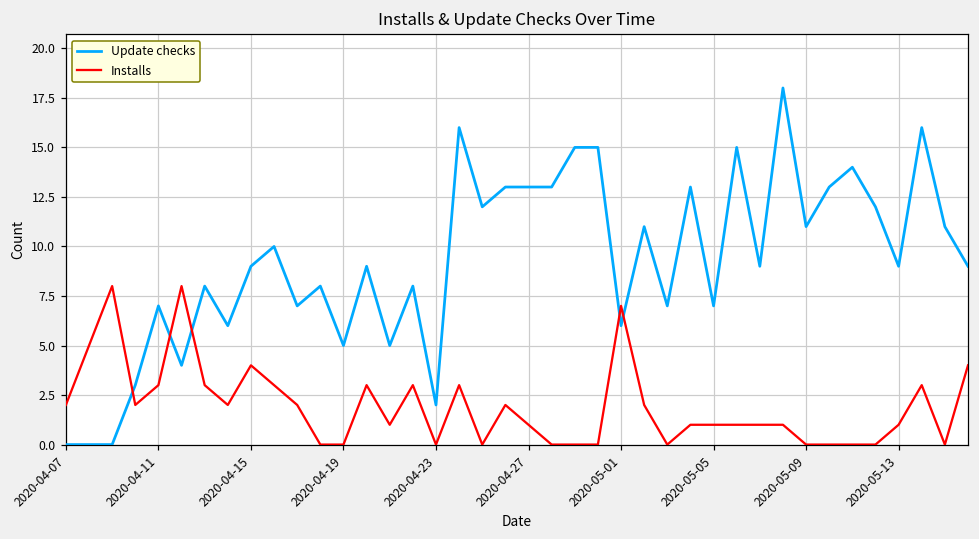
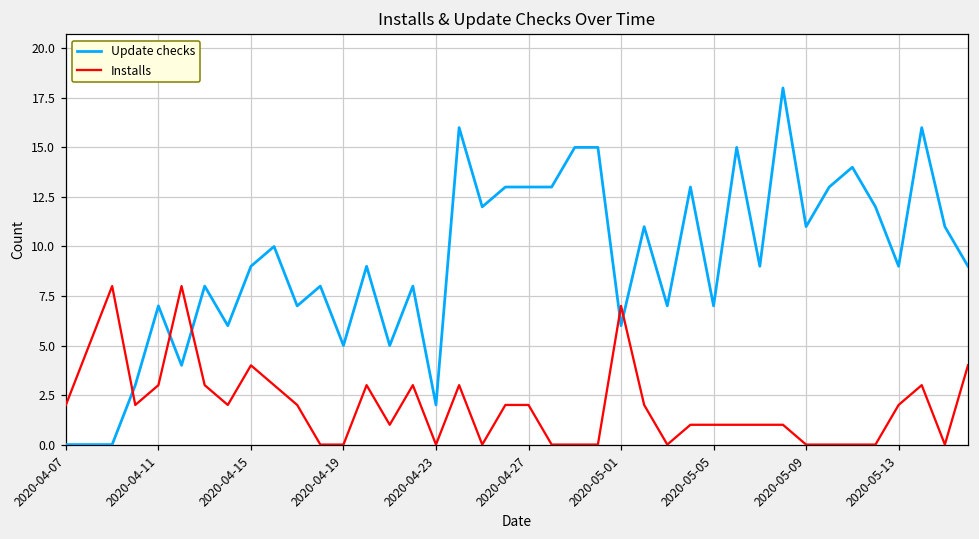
Installs, 2020-04-27: 1 -> 2
Installs, 2020-05-13: 1 -> 2
